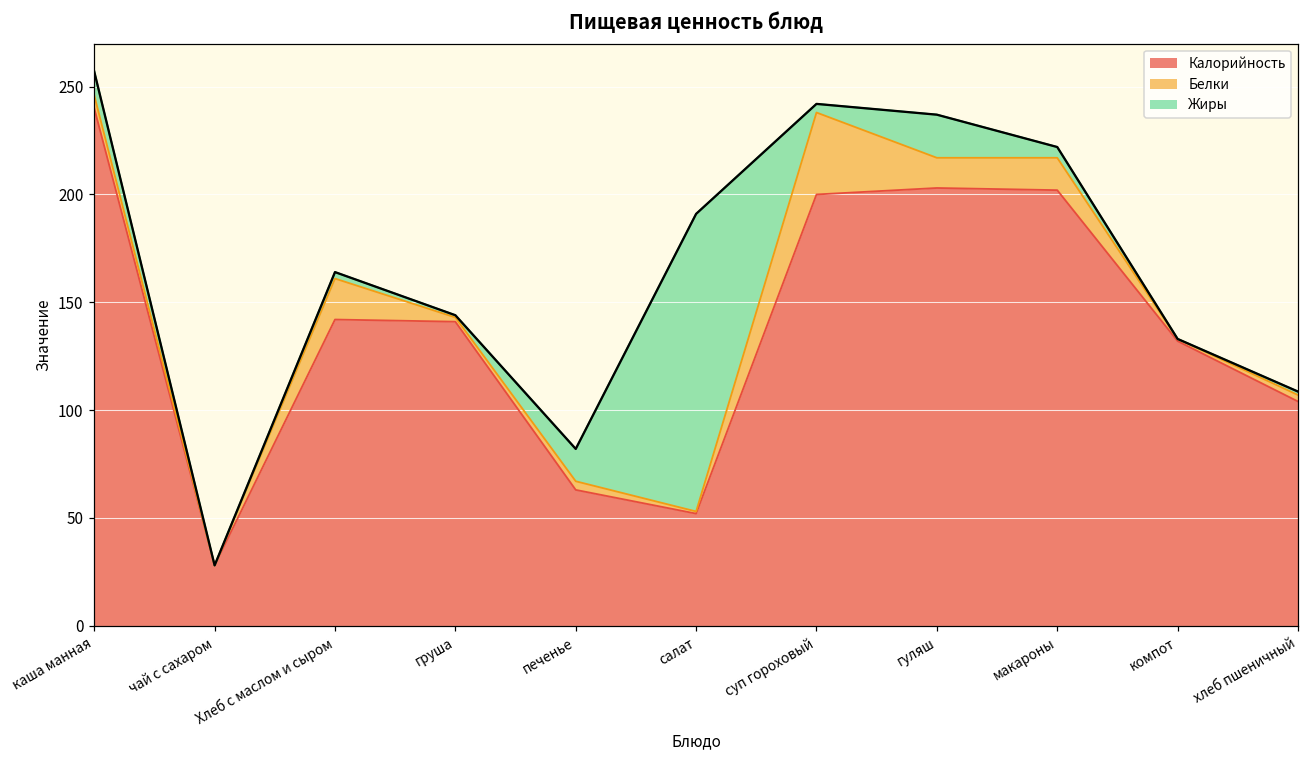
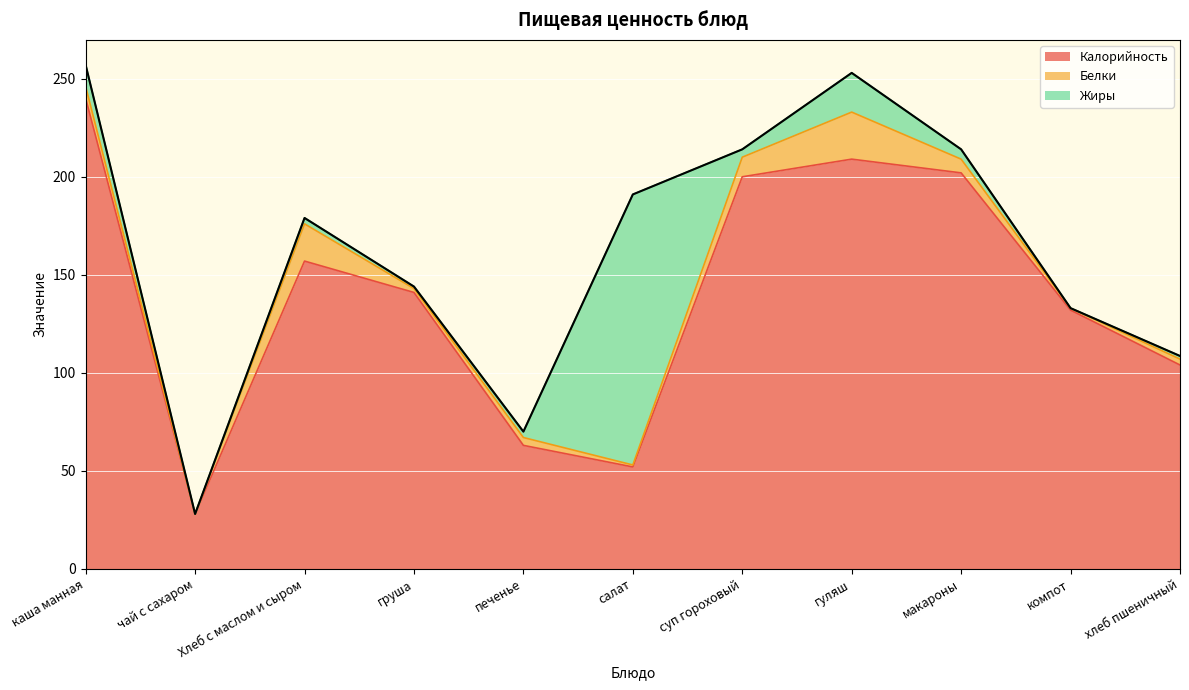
Калорийность, Хлеб с маслом и сыром: 142 -> 157
Жиры, печенье: 15 -> 3
Белки, суп гороховый: 38 -> 10
Калорийность, гуляш: 203 -> 209
Белки, гуляш: 14 -> 24
Белки, макароны: 15 -> 7
